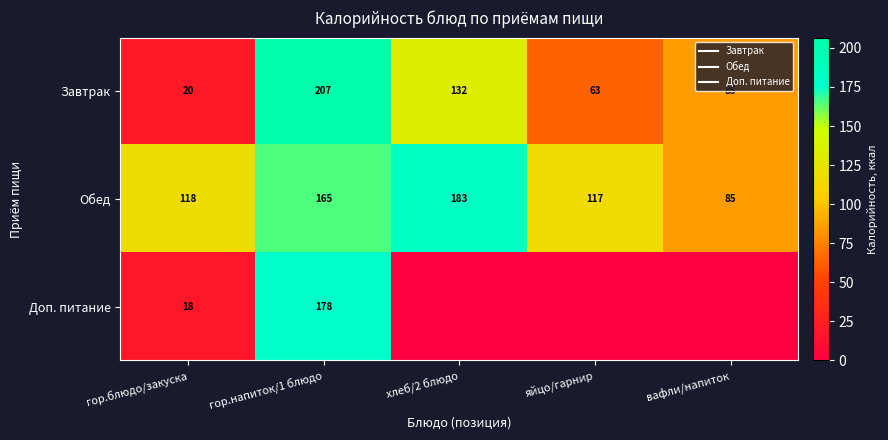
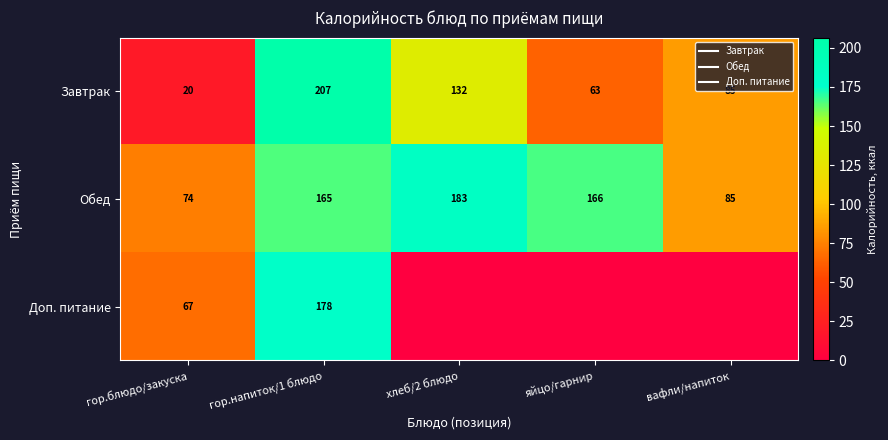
Обед, гор.блюдо/закуска: 118 -> 74
Обед, яйцо/гарнир: 117 -> 166
Доп. питание, гор.блюдо/закуска: 18 -> 67
